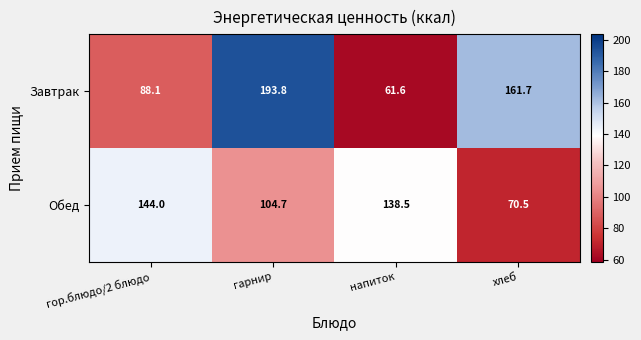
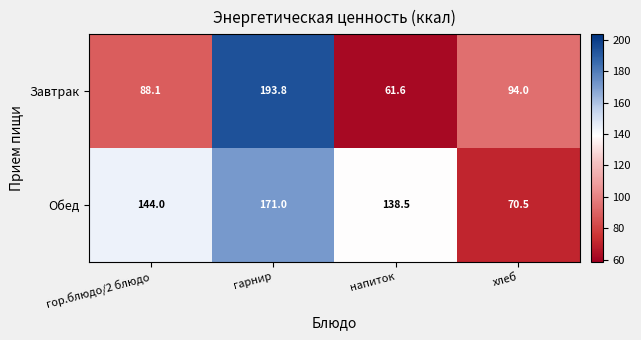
Завтрак, хлеб: 161.7 -> 94.0
Обед, гарнир: 104.7 -> 171.0
